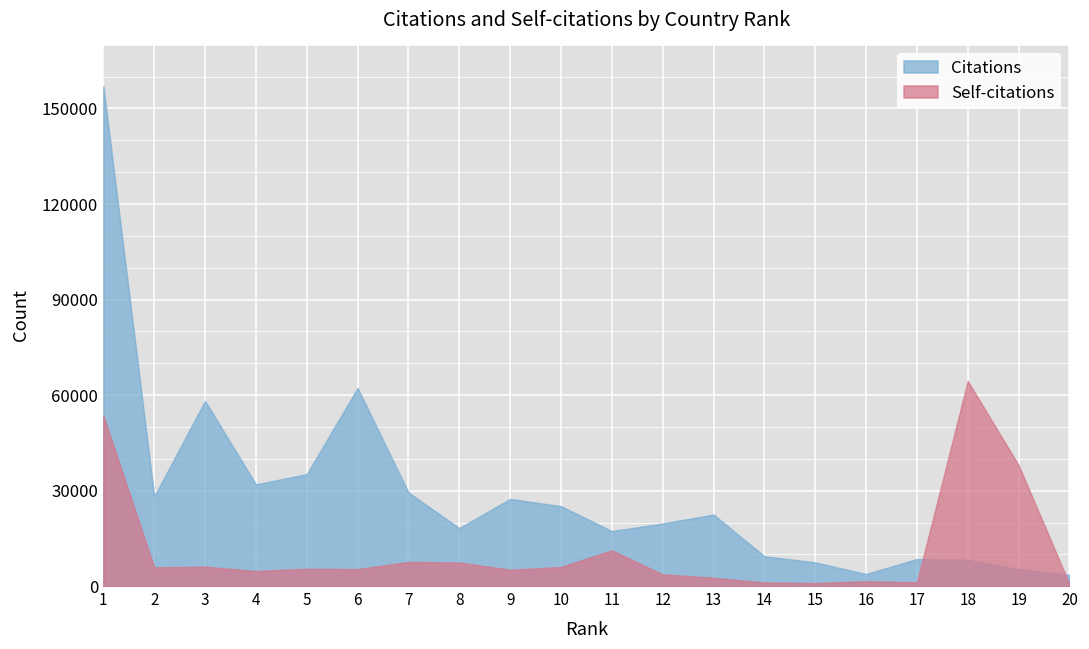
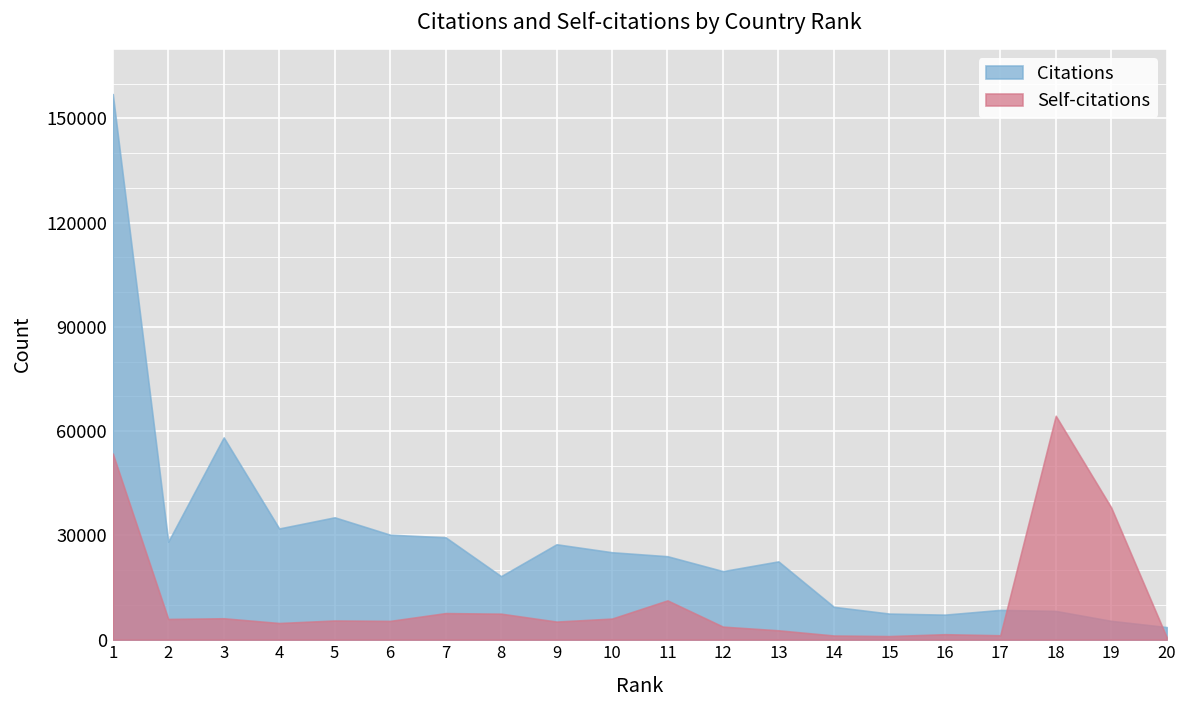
Citations, 6: 62000 -> 30000
Citations, 11: 17000 -> 24000
Citations, 16: 4000 -> 7000
